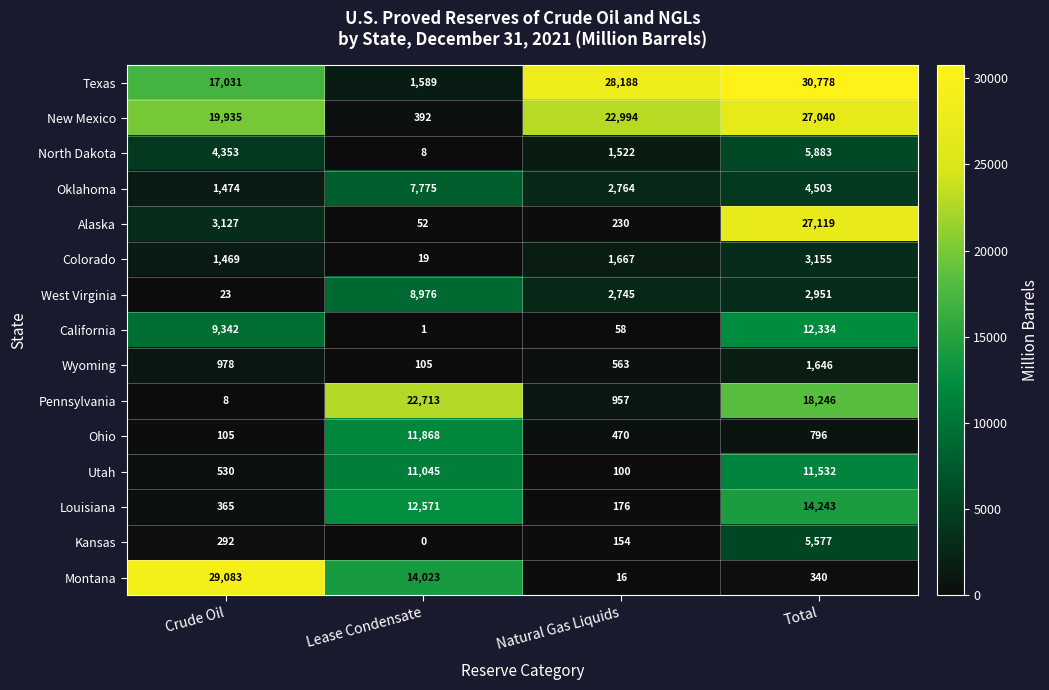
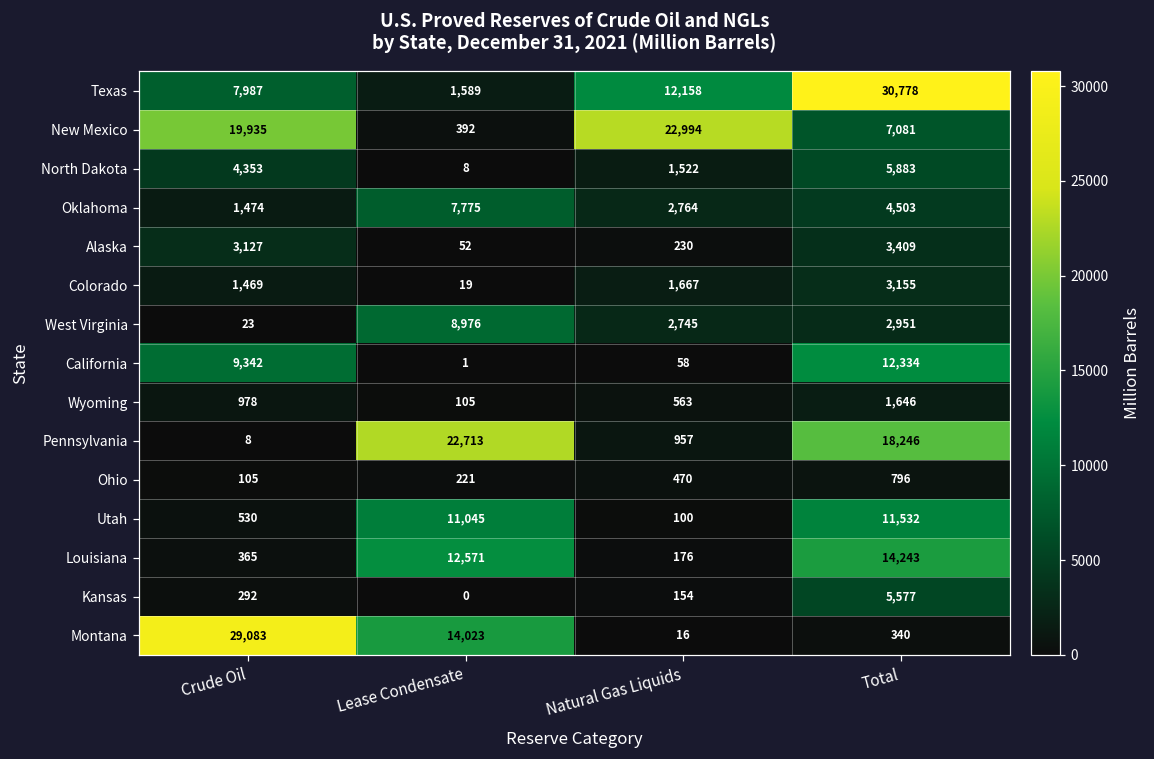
Texas, Crude Oil: 17,031 -> 7,987
Texas, Natural Gas Liquids: 28,188 -> 12,158
New Mexico, Total: 27,040 -> 7,081
Alaska, Total: 27,119 -> 3,409
Ohio, Lease Condensate: 11,868 -> 221
